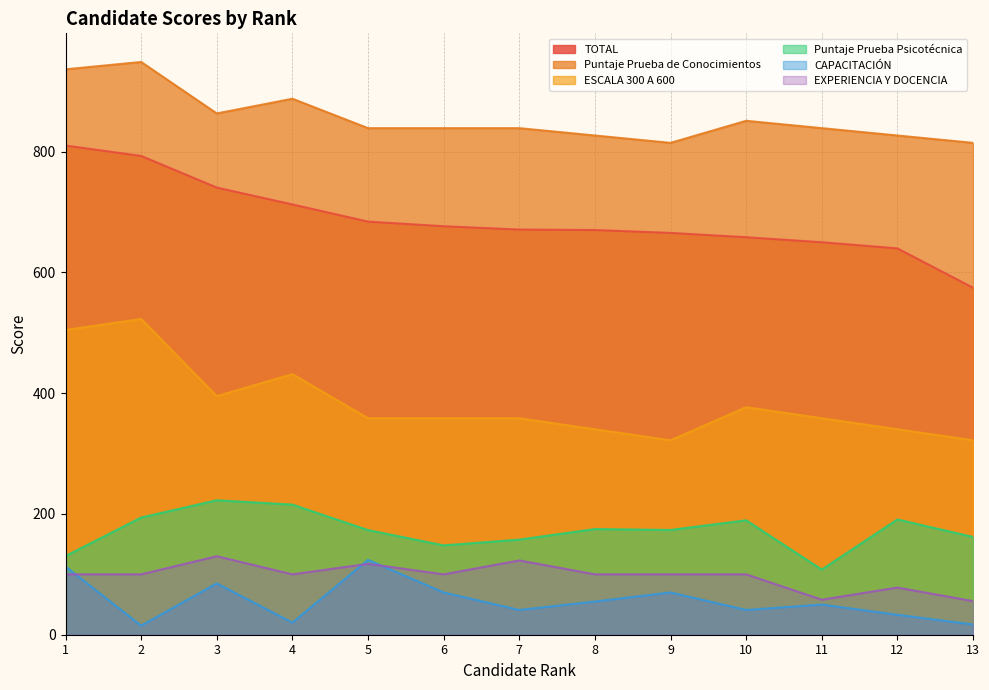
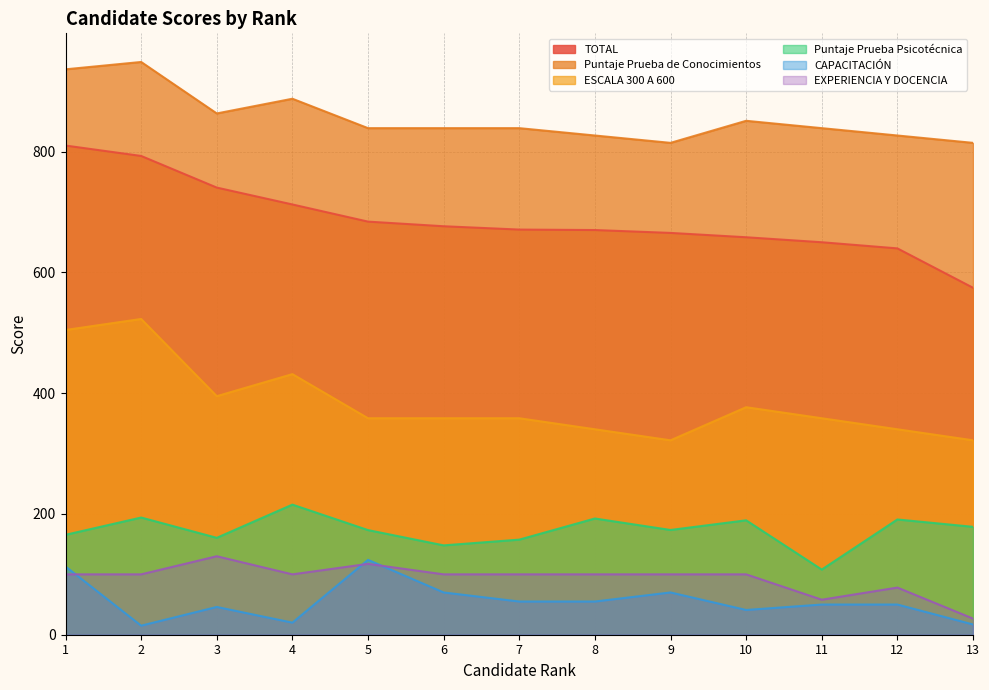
Puntaje Prueba Psicotécnica, 1: 130 -> 170
Puntaje Prueba Psicotécnica, 3: 220 -> 160
CAPACITACIÓN, 3: 90 -> 50
CAPACITACIÓN, 7: 40 -> 60
EXPERIENCIA Y DOCENCIA, 7: 120 -> 100
Puntaje Prueba Psicotécnica, 8: 180 -> 190
CAPACITACIÓN, 12: 30 -> 50
Puntaje Prueba Psicotécnica, 13: 160 -> 180
EXPERIENCIA Y DOCENCIA, 13: 60 -> 30
